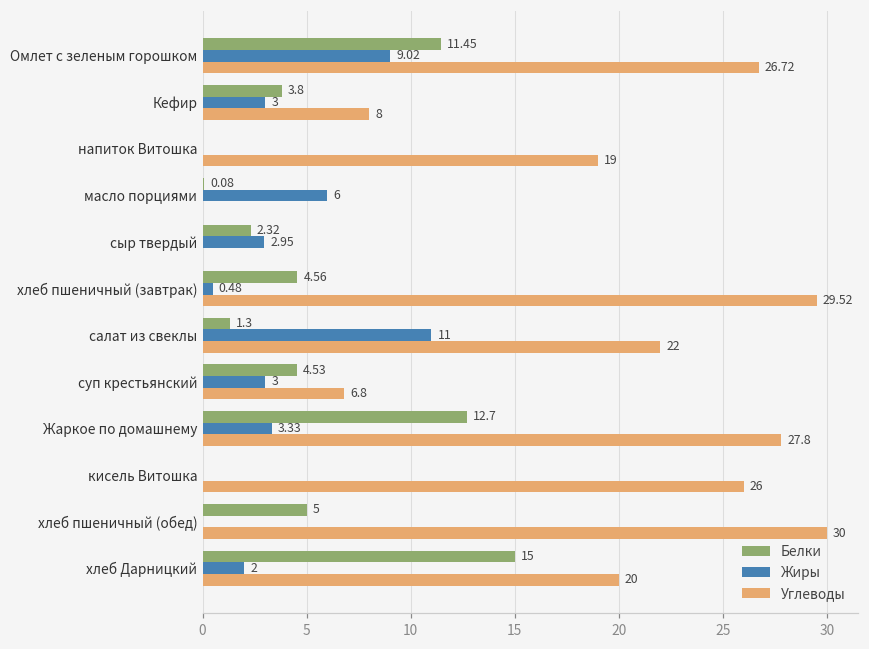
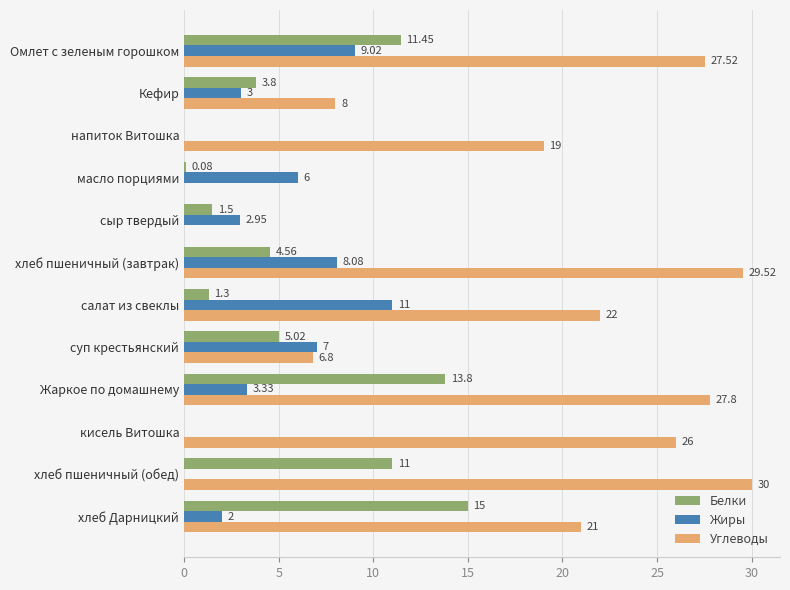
Углеводы, Омлет с зеленым горошком: 26.72 -> 27.52
Белки, сыр твердый: 2.32 -> 1.5
Жиры, хлеб пшеничный (завтрак): 0.48 -> 8.08
Белки, суп крестьянский: 4.53 -> 5.02
Жиры, суп крестьянский: 3 -> 7
Белки, Жаркое по домашнему: 12.7 -> 13.8
Белки, хлеб пшеничный (обед): 5 -> 11
Углеводы, хлеб Дарницкий: 20 -> 21
